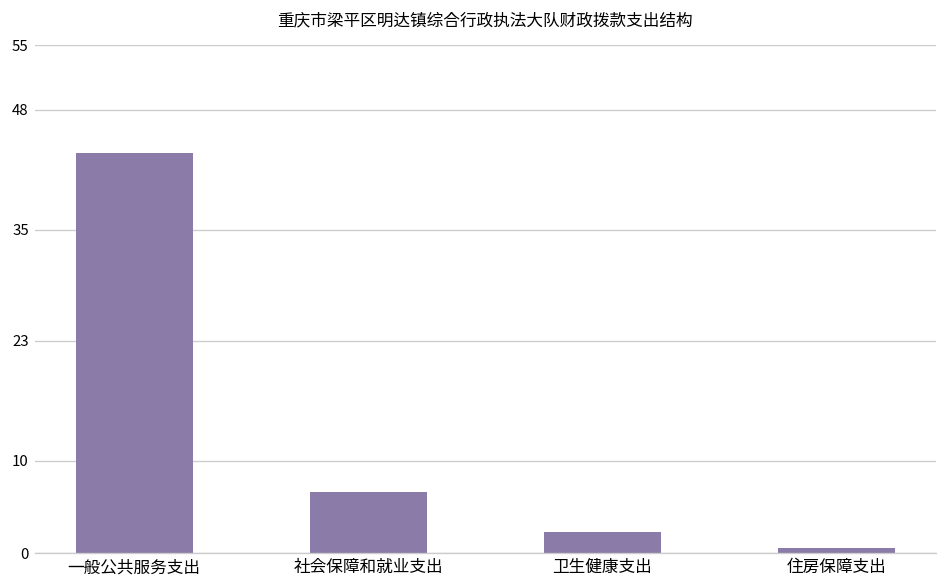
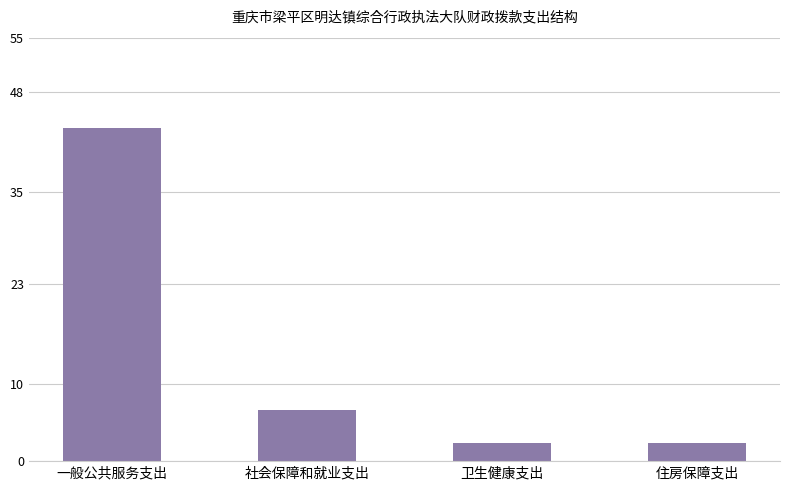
住房保障支出: 1 -> 2
